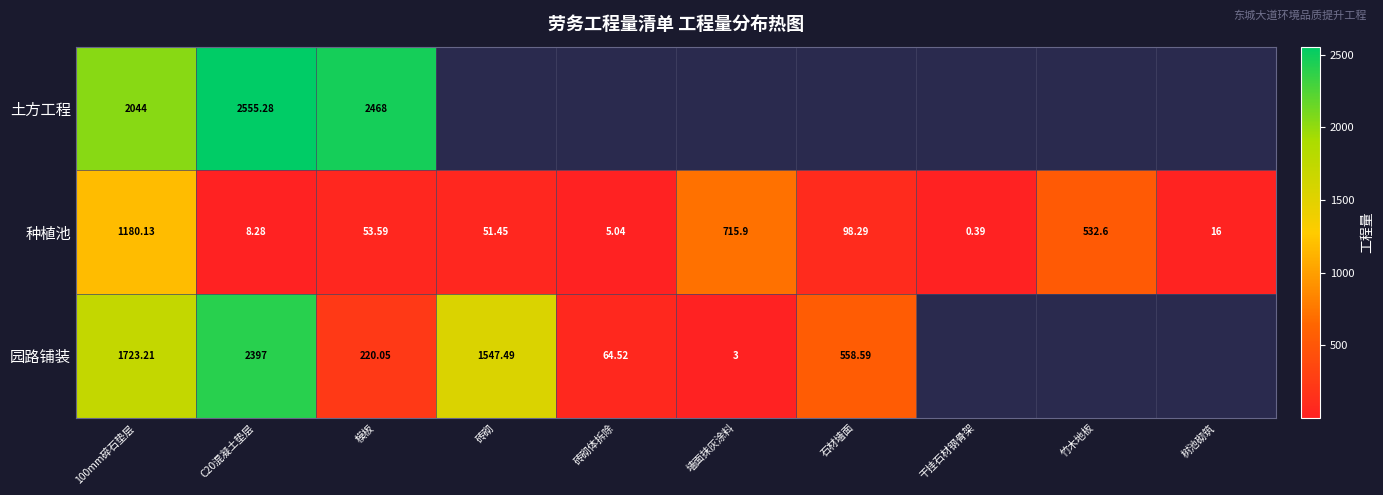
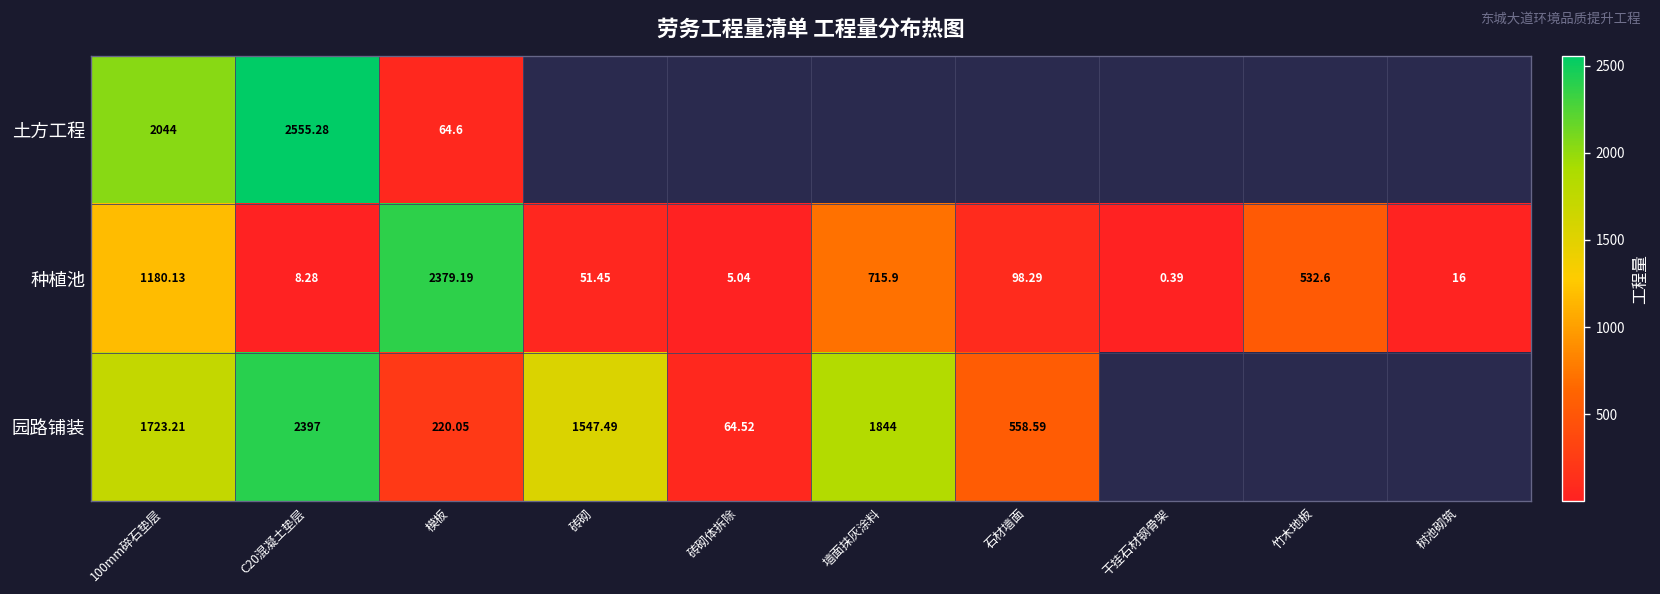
土方工程, 模板: 2468 -> 64.6
种植池, 模板: 53.59 -> 2379.19
园路铺装, 墙面抹灰涂料: 3 -> 1844
